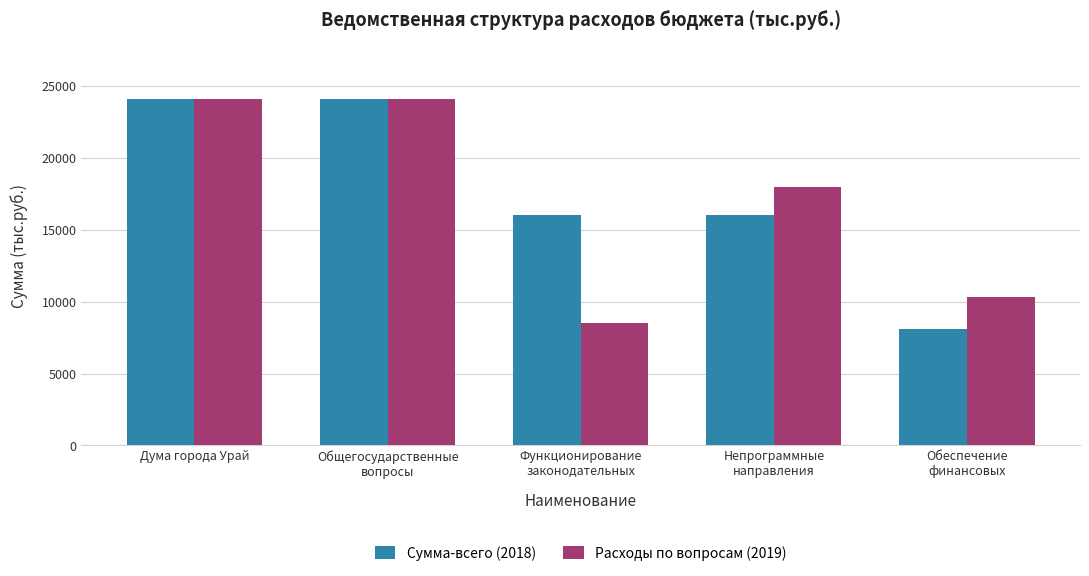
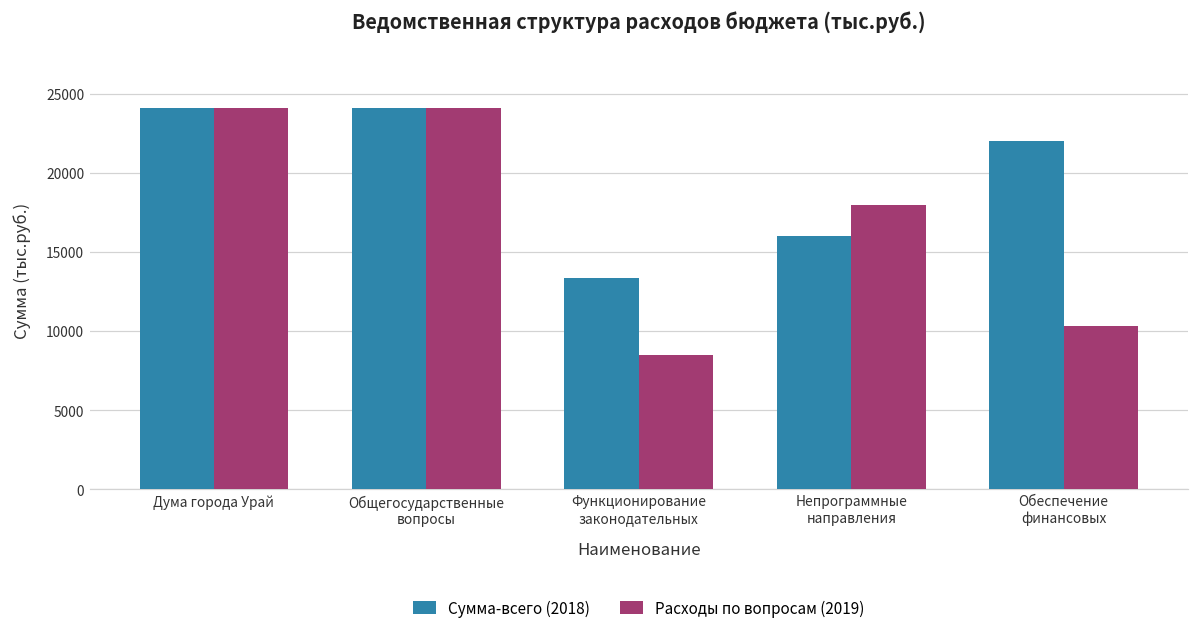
Сумма-всего (2018), Функционирование законодательных: 16000 -> 13400
Сумма-всего (2018), Обеспечение финансовых: 8100 -> 22000
